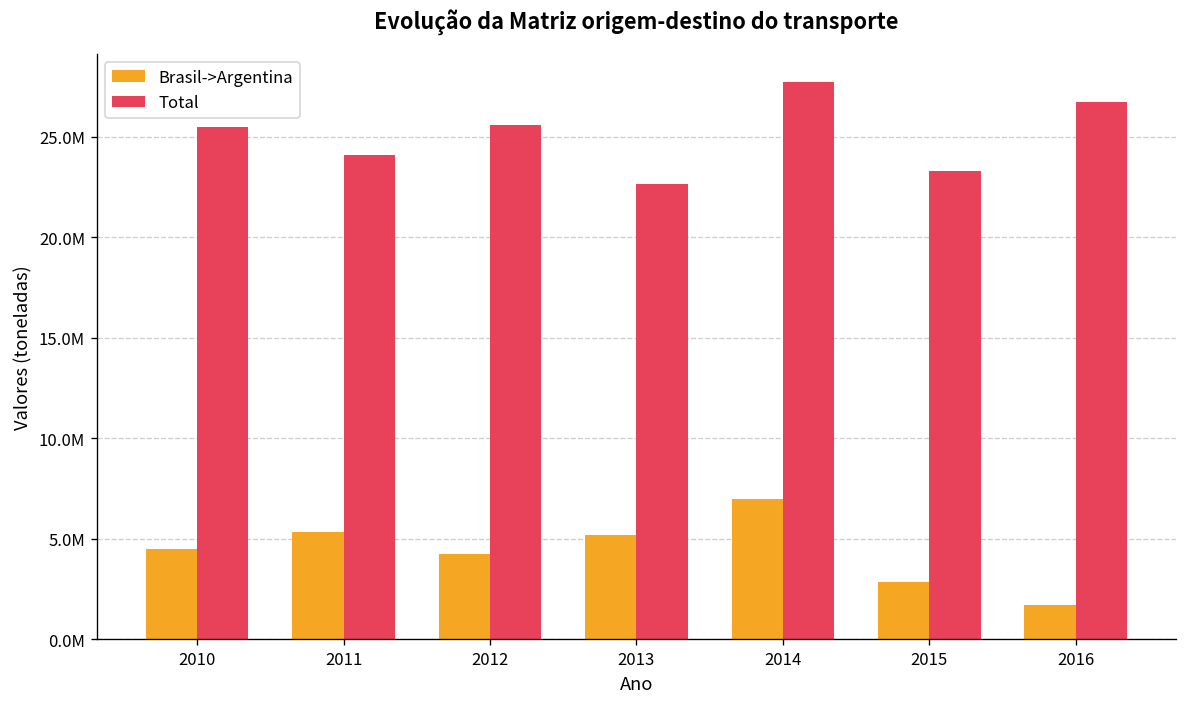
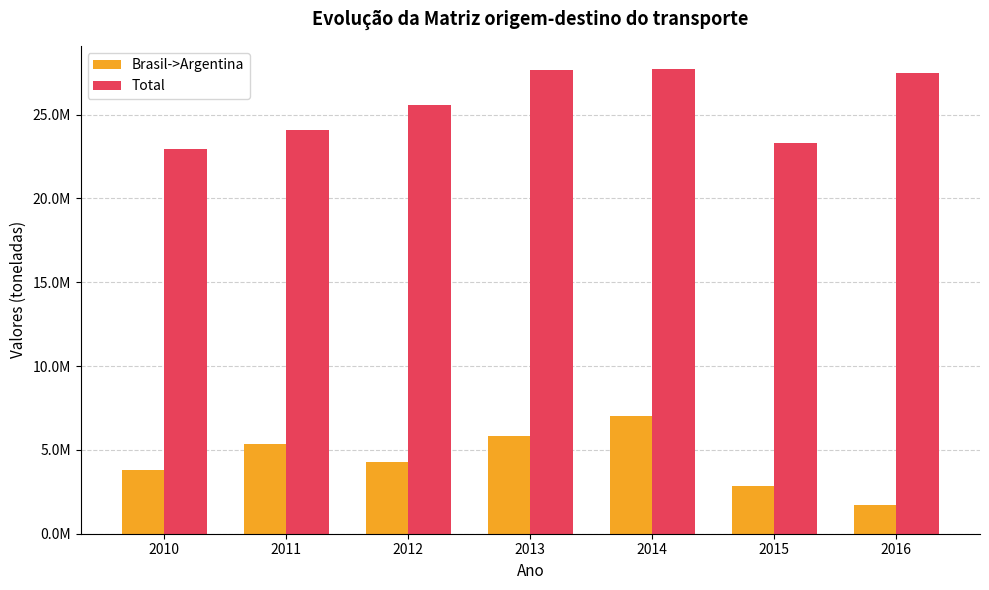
Brasil->Argentina, 2010: 4500000 -> 3800000
Total, 2010: 25500000 -> 22900000
Brasil->Argentina, 2013: 5200000 -> 5800000
Total, 2013: 22600000 -> 27700000
Total, 2016: 26700000 -> 27500000
